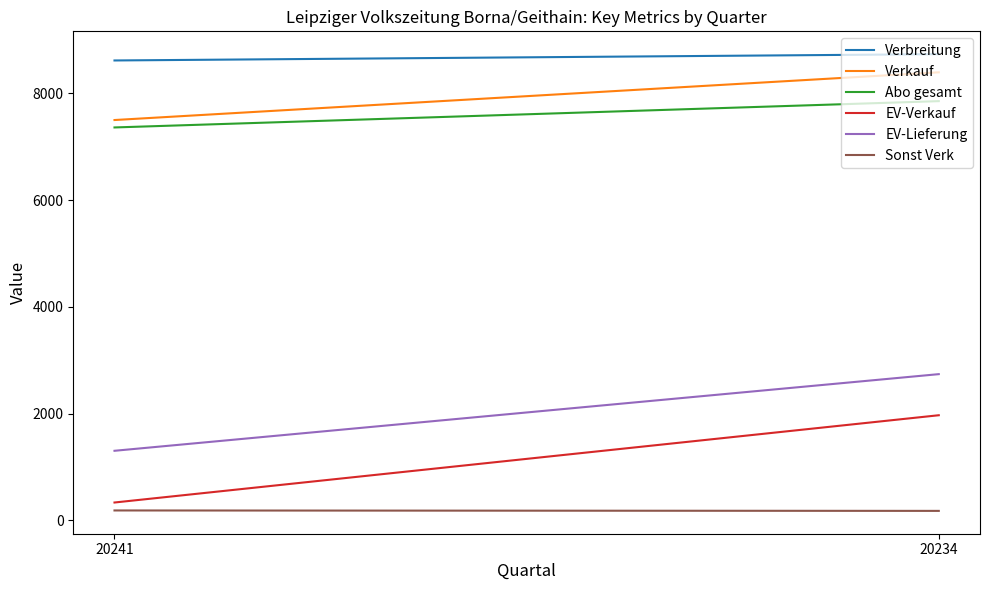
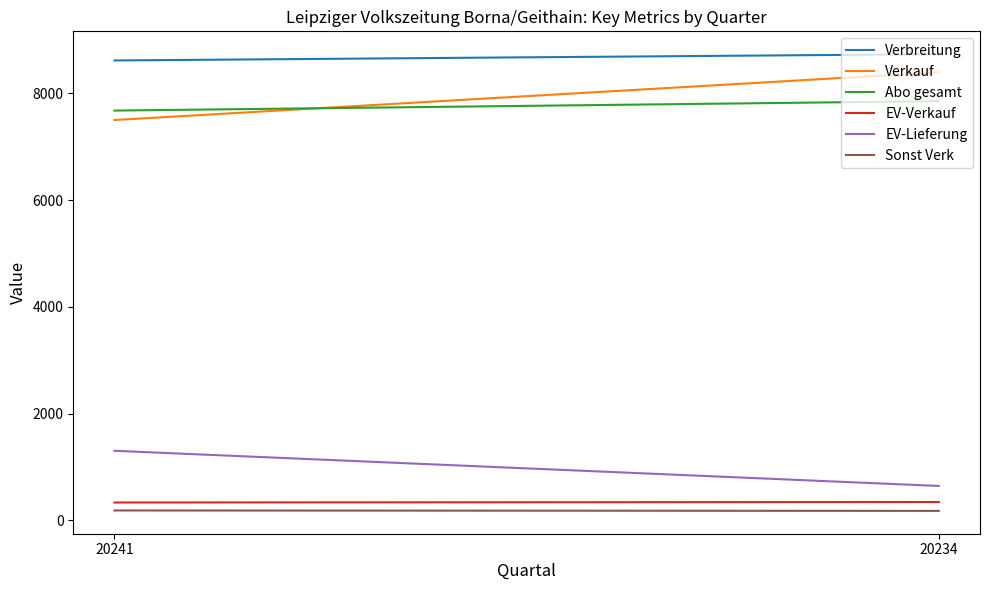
Abo gesamt, 20241: 7400 -> 7700
EV-Verkauf, 20234: 2000 -> 300
EV-Lieferung, 20234: 2700 -> 600
